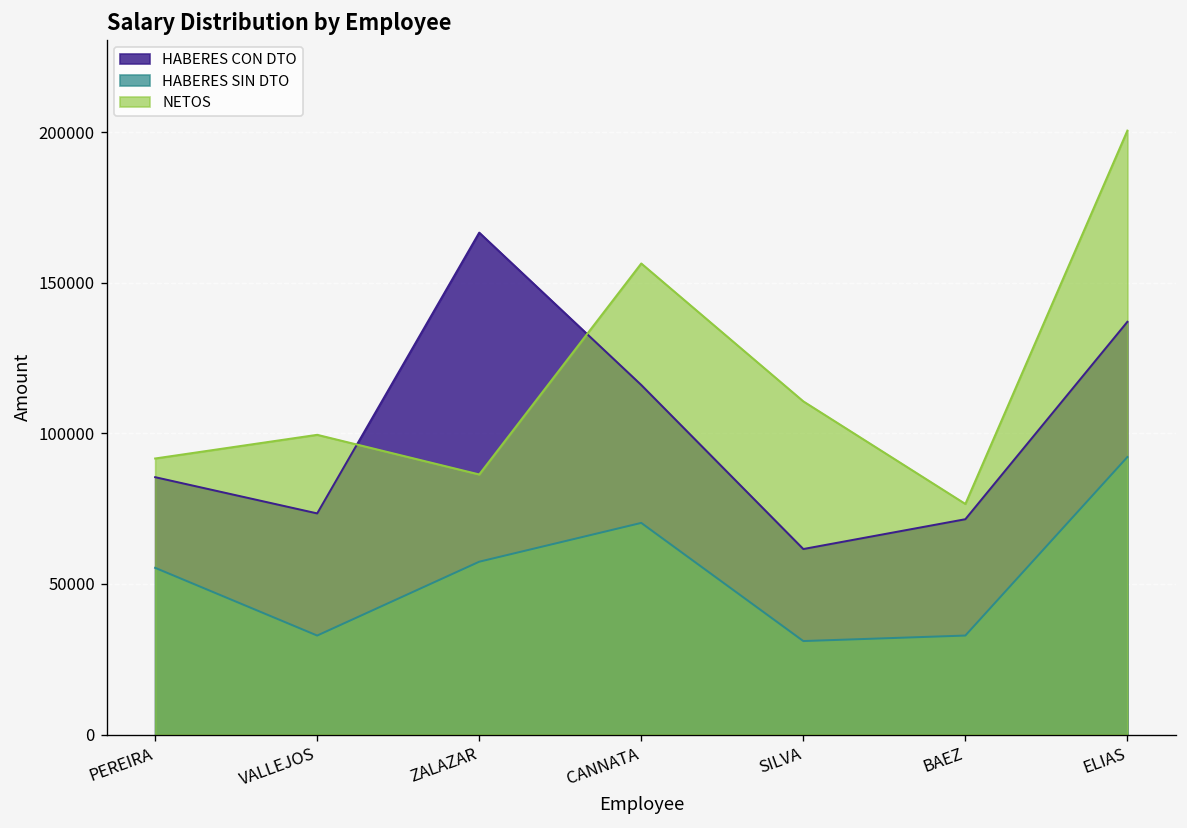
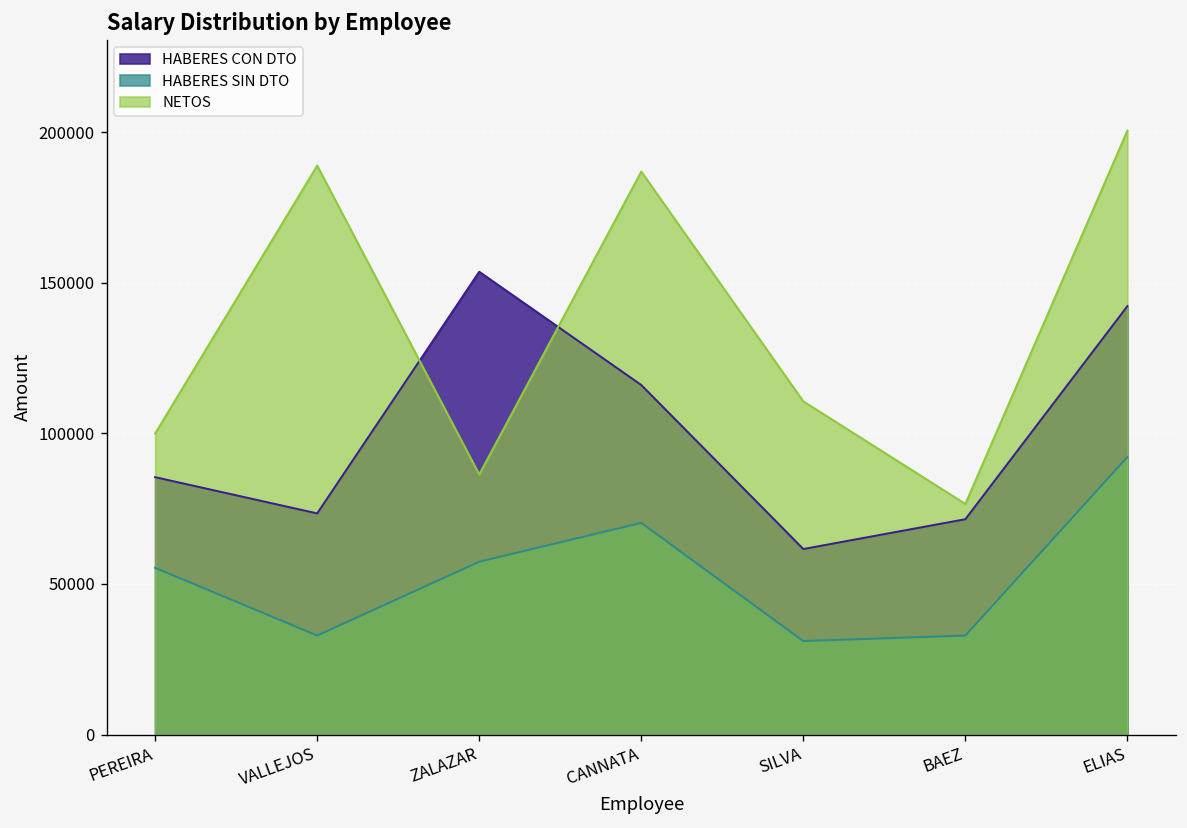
NETOS, PEREIRA: 92000 -> 100000
NETOS, VALLEJOS: 100000 -> 189000
HABERES CON DTO, ZALAZAR: 167000 -> 154000
NETOS, CANNATA: 156000 -> 187000
HABERES CON DTO, ELIAS: 137000 -> 142000
